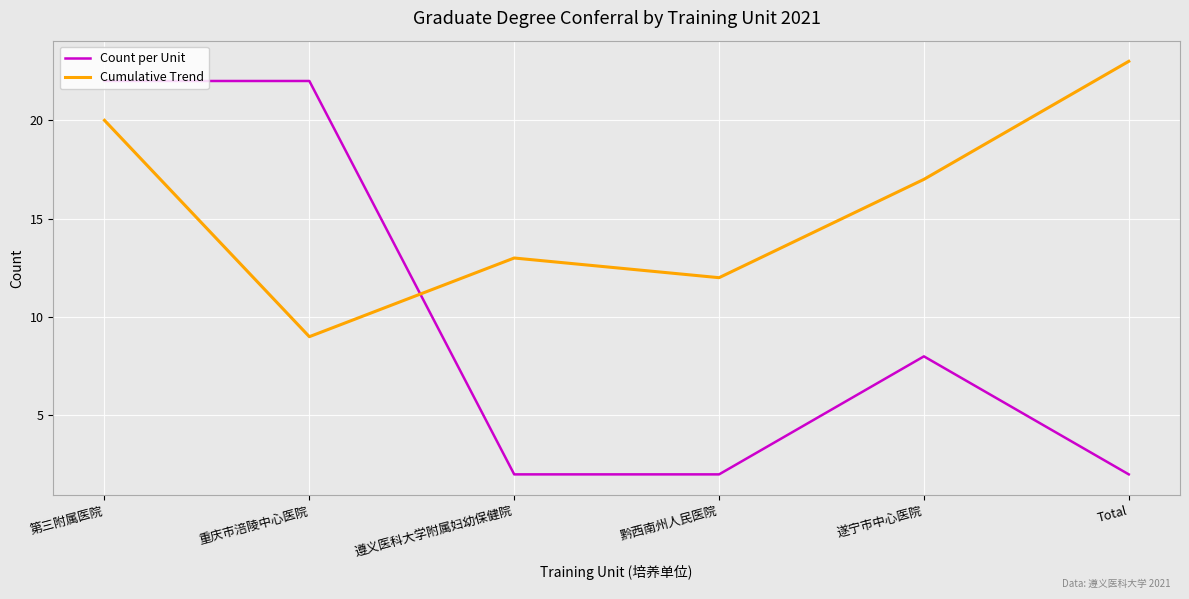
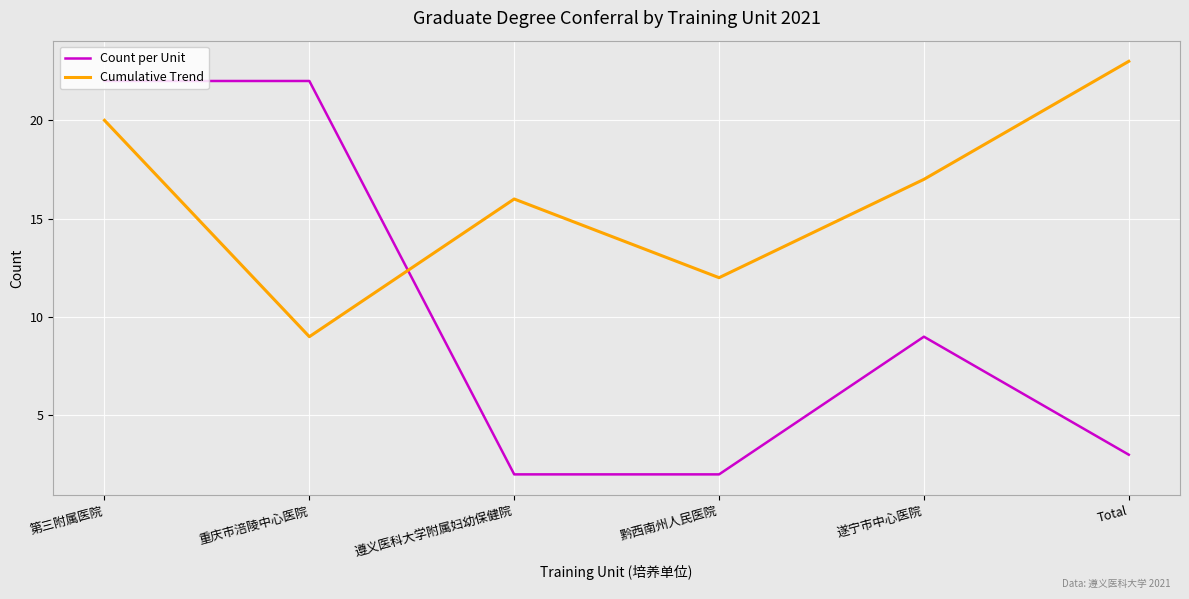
Cumulative Trend, 遵义医科大学附属妇幼保健院: 13 -> 16
Count per Unit, 遂宁市中心医院: 8 -> 9
Count per Unit, Total: 2 -> 3
